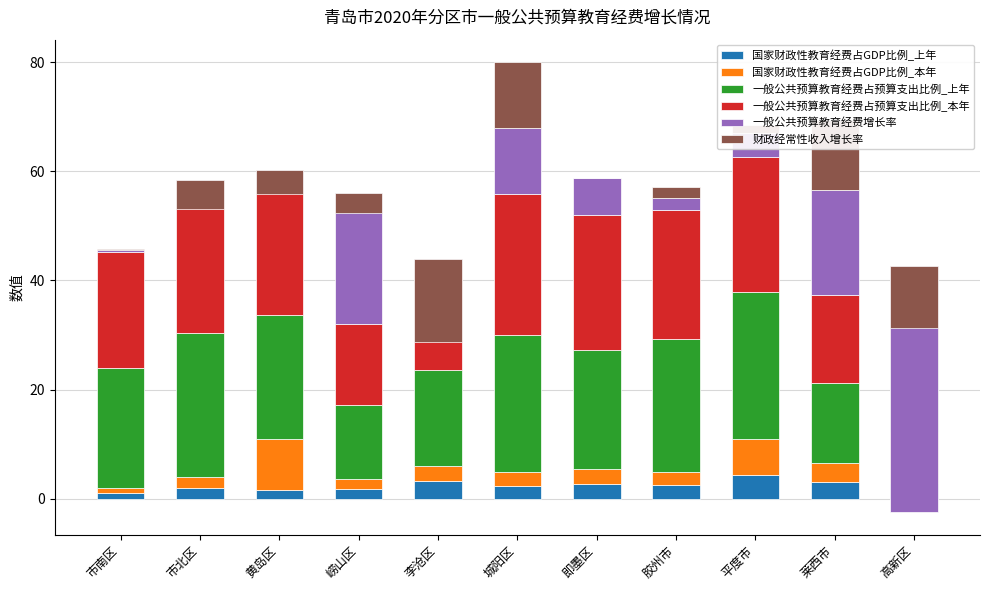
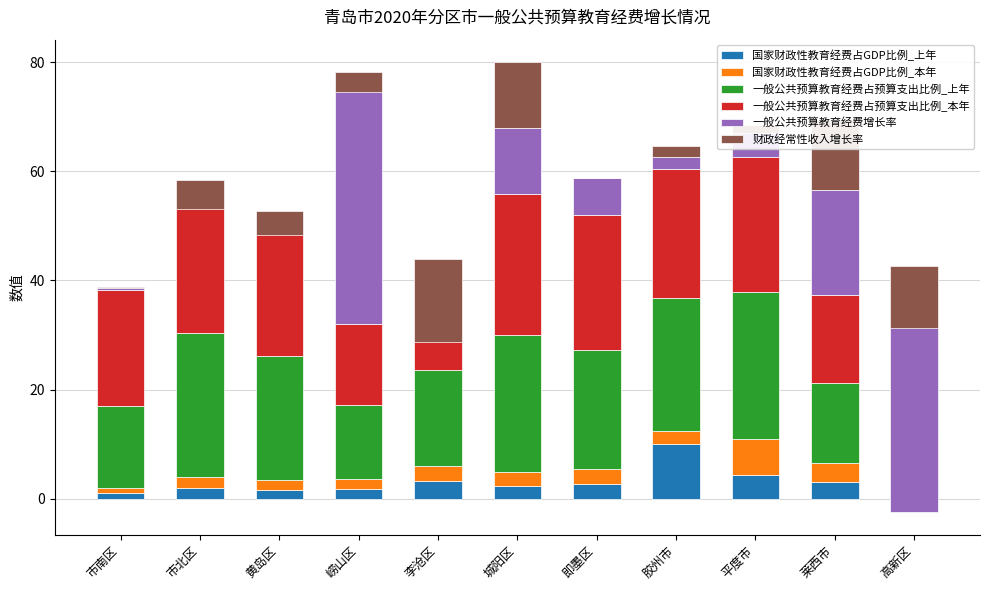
一般公共预算教育经费占预算支出比例_上年, 市南区: 22 -> 15
国家财政性教育经费占GDP比例_本年, 黄岛区: 9 -> 2
一般公共预算教育经费增长率, 崂山区: 24 -> 46
国家财政性教育经费占GDP比例_上年, 胶州市: 3 -> 10
